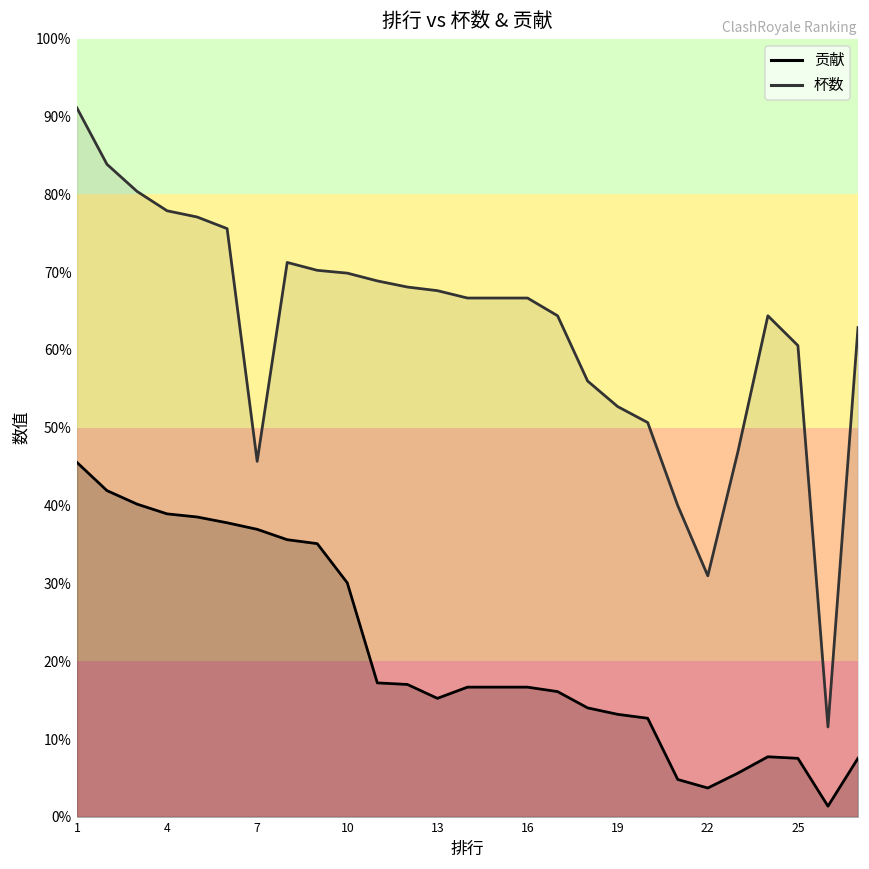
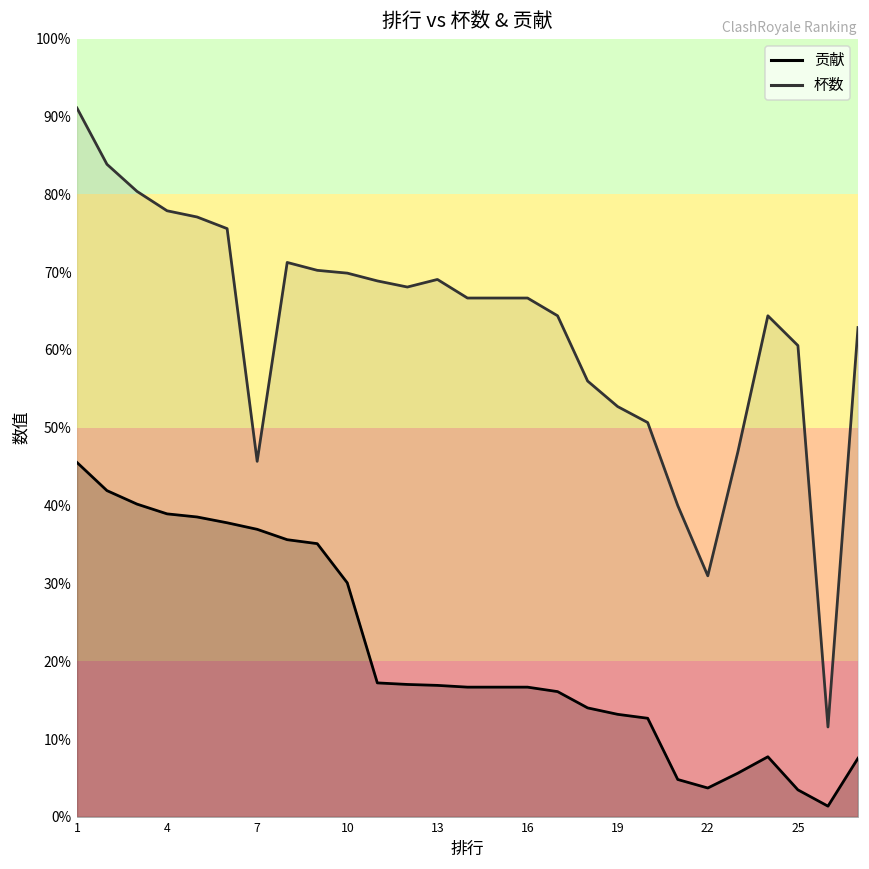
贡献, 13: 15% -> 17%
杯数, 13: 68% -> 69%
贡献, 25: 8% -> 3%
